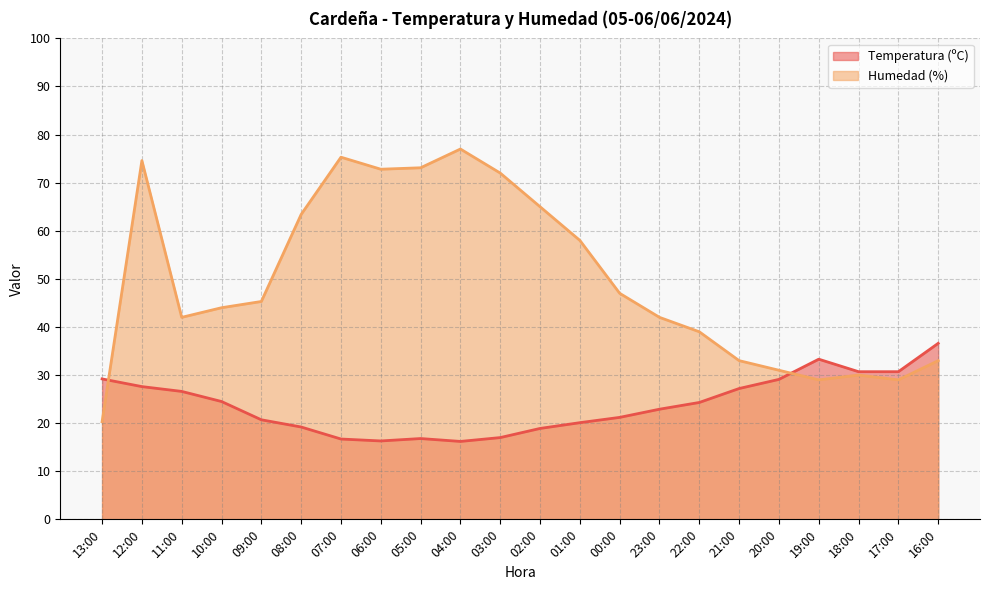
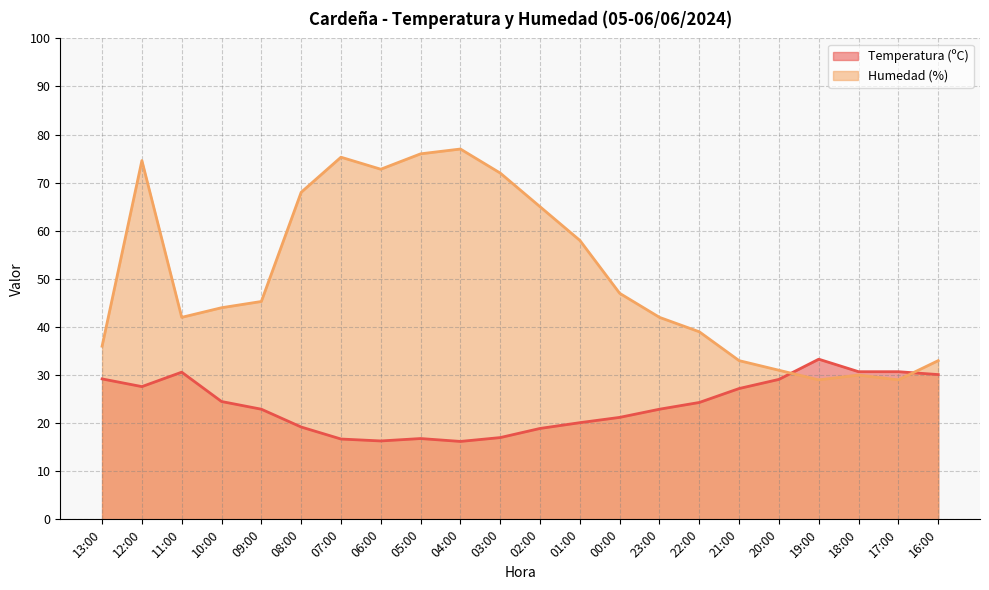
Humedad (%), 13:00: 20 -> 36
Temperatura (ºC), 11:00: 27 -> 31
Temperatura (ºC), 09:00: 21 -> 23
Humedad (%), 08:00: 63 -> 68
Humedad (%), 05:00: 73 -> 76
Temperatura (ºC), 16:00: 37 -> 30
